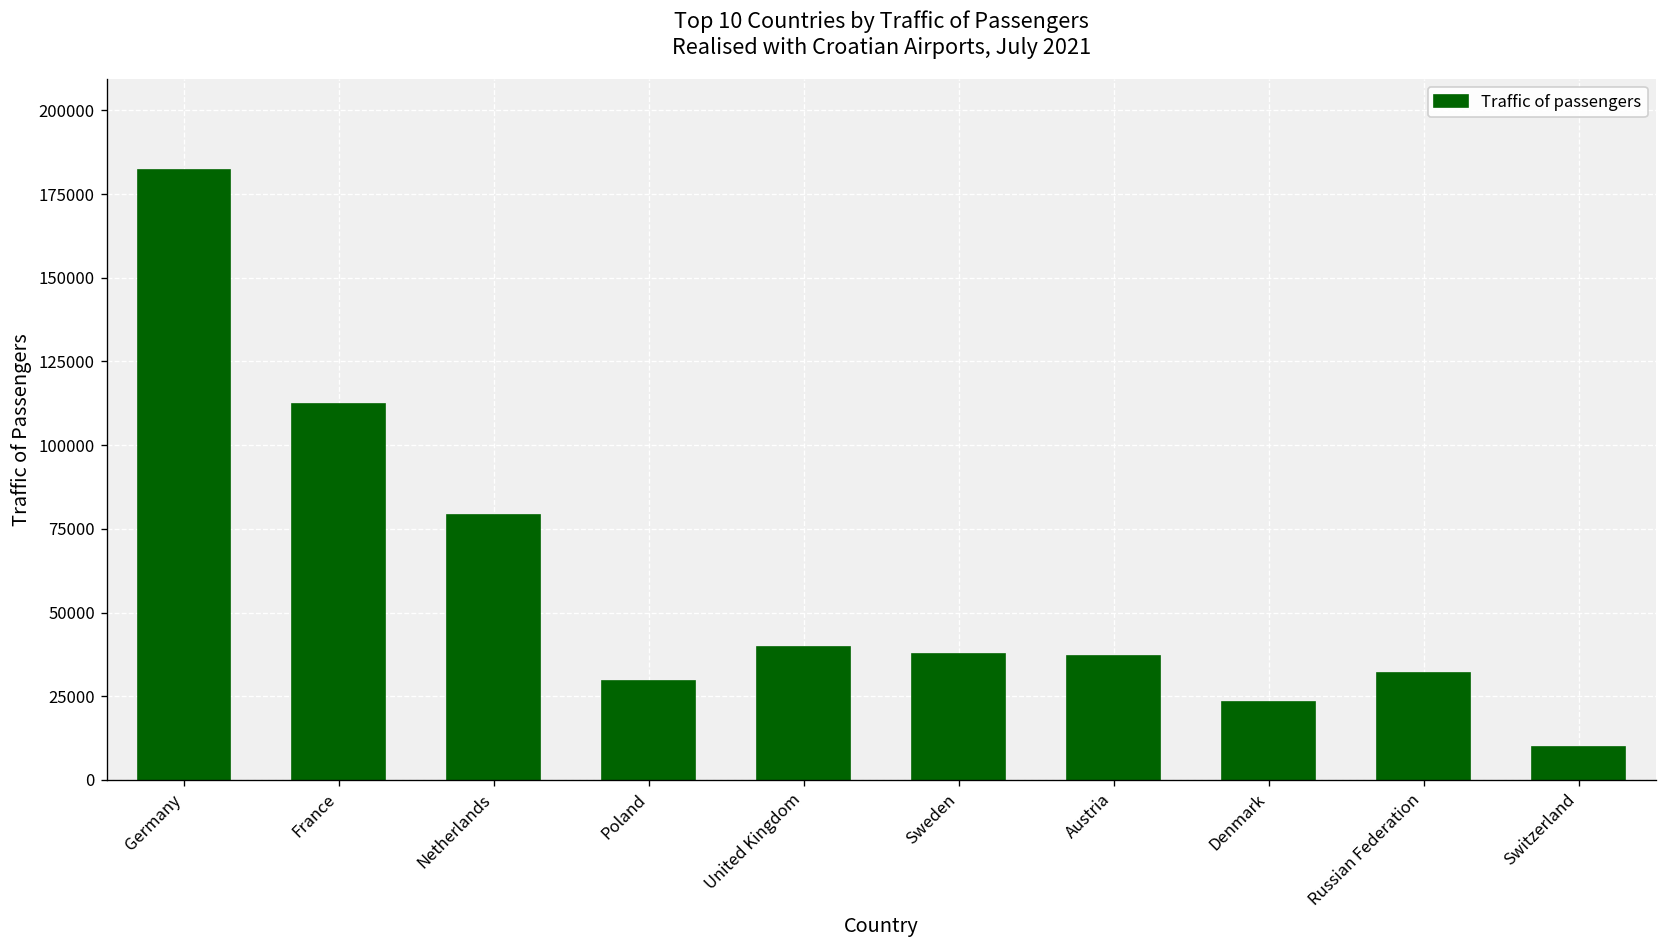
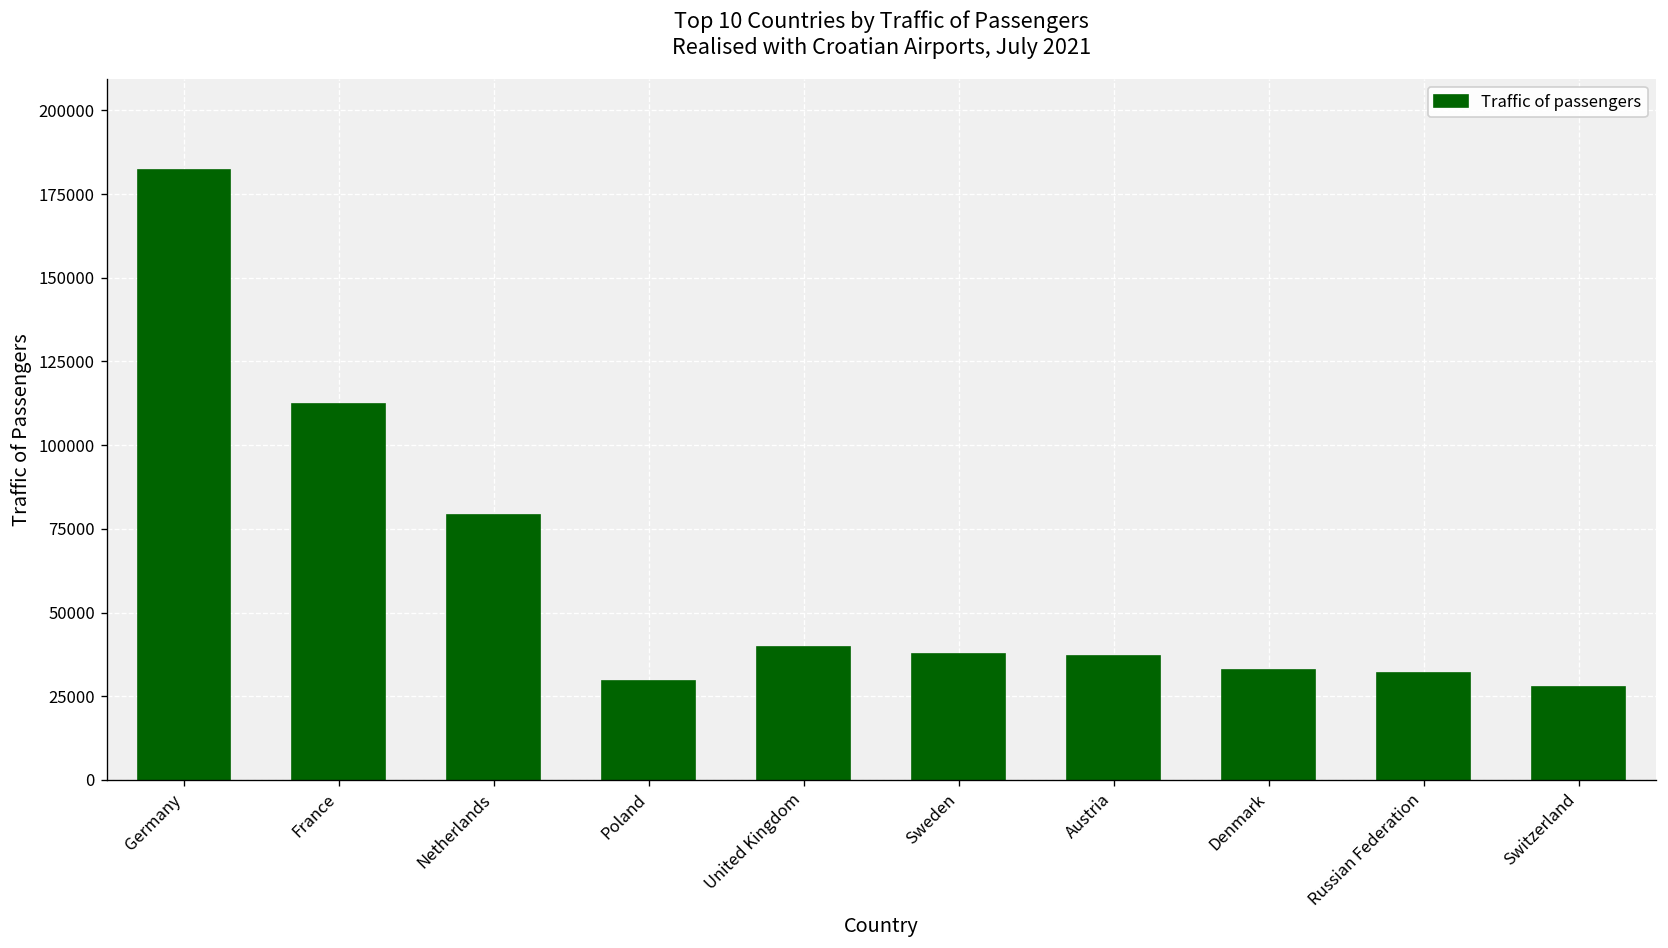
Denmark: 23000 -> 33000
Switzerland: 10000 -> 28000
